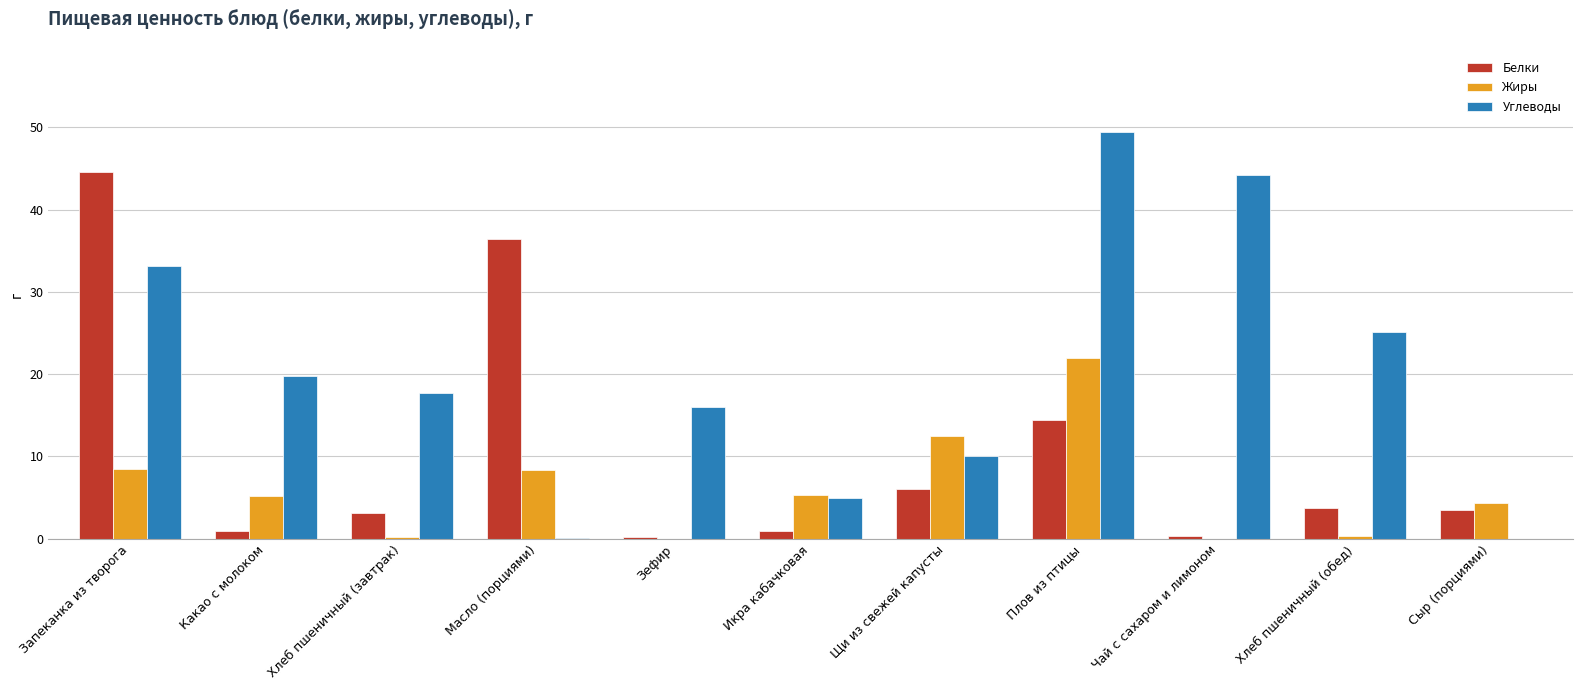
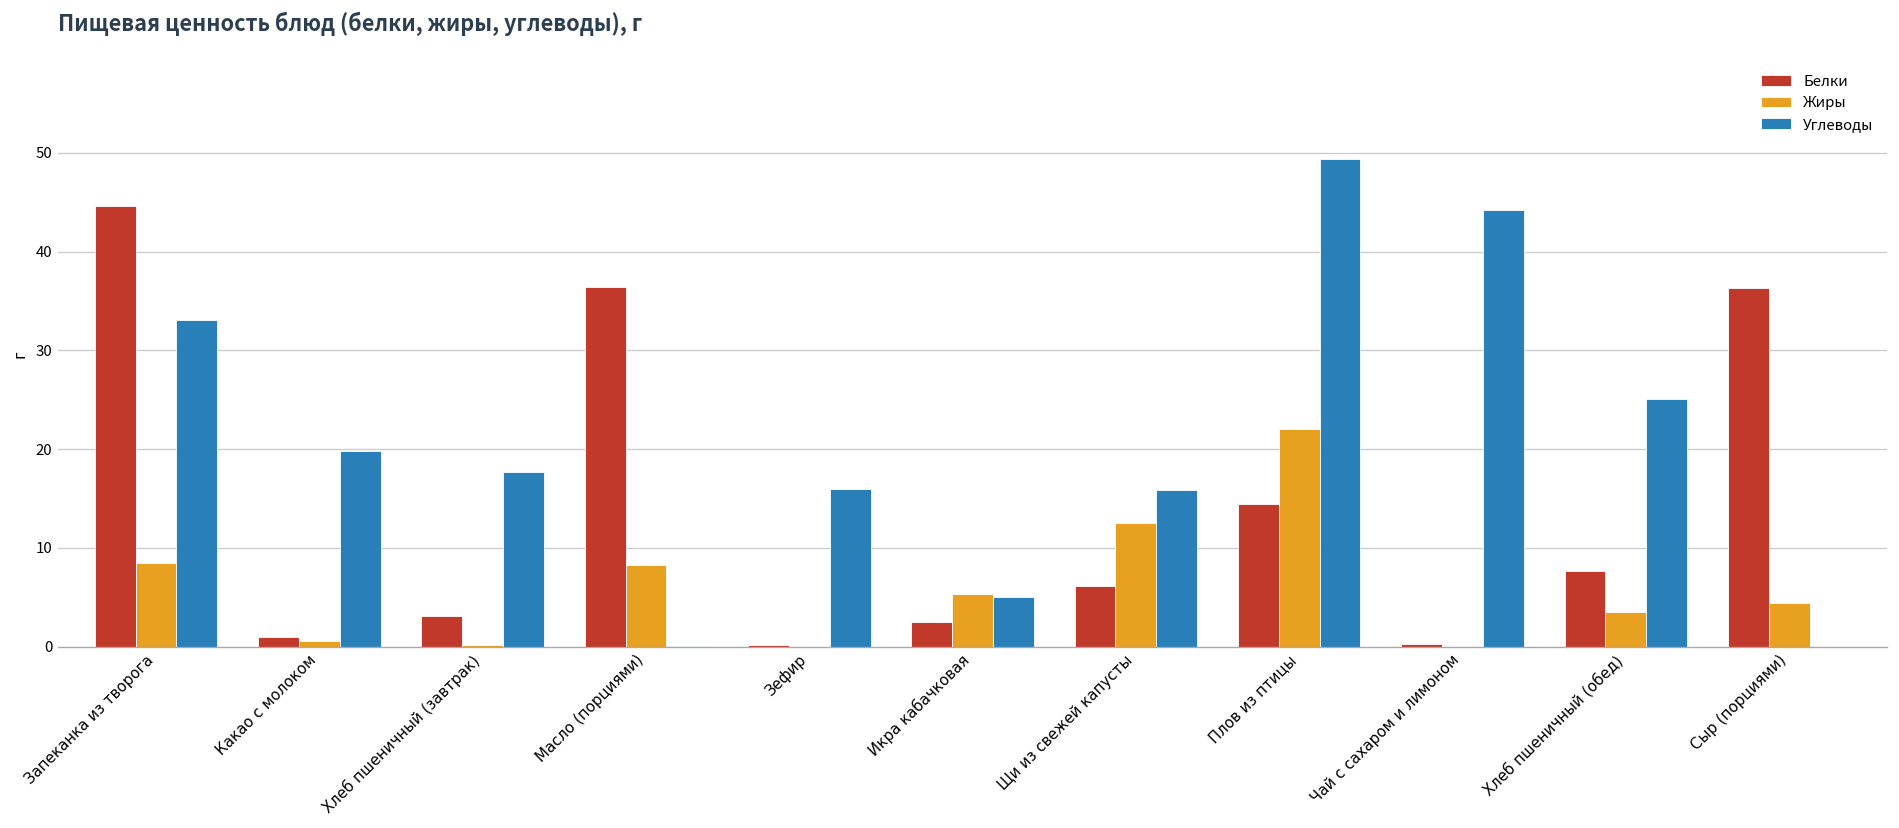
Жиры, Какао с молоком: 5 -> 1
Белки, Икра кабачковая: 1 -> 3
Углеводы, Щи из свежей капусты: 10 -> 16
Белки, Хлеб пшеничный (обед): 4 -> 8
Жиры, Хлеб пшеничный (обед): 0 -> 4
Белки, Сыр (порциями): 4 -> 36
